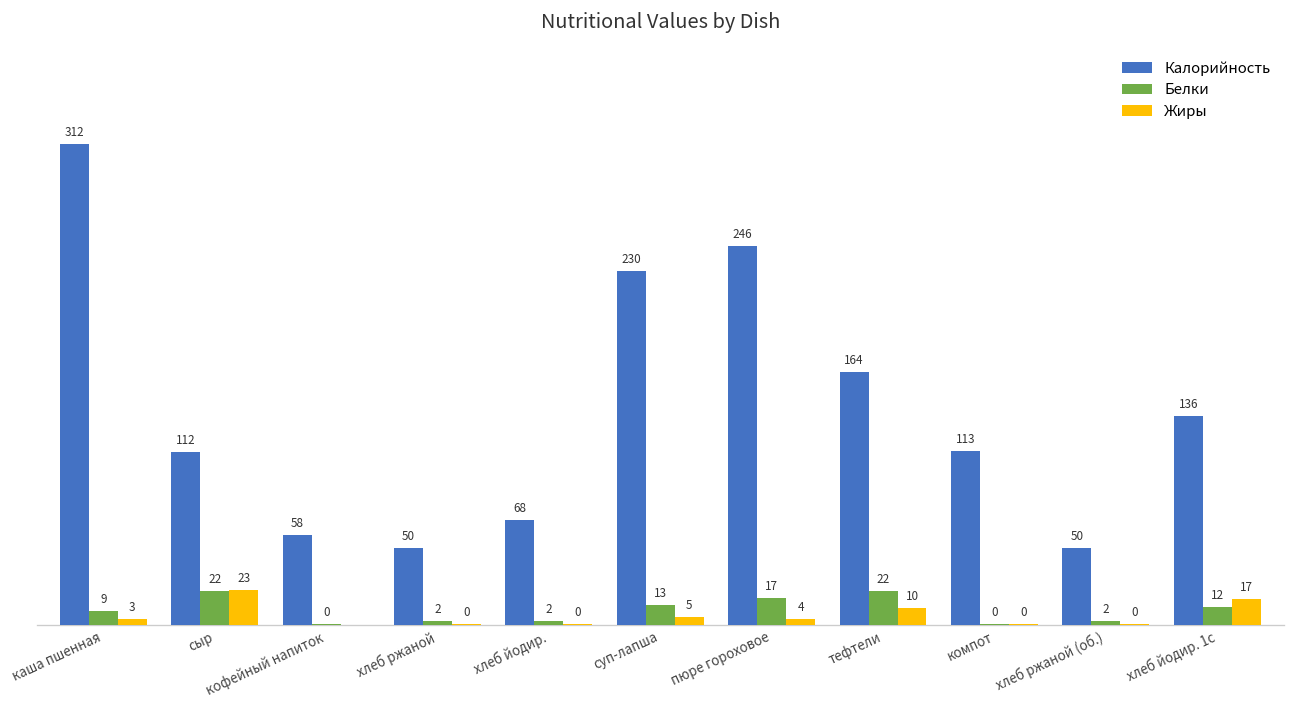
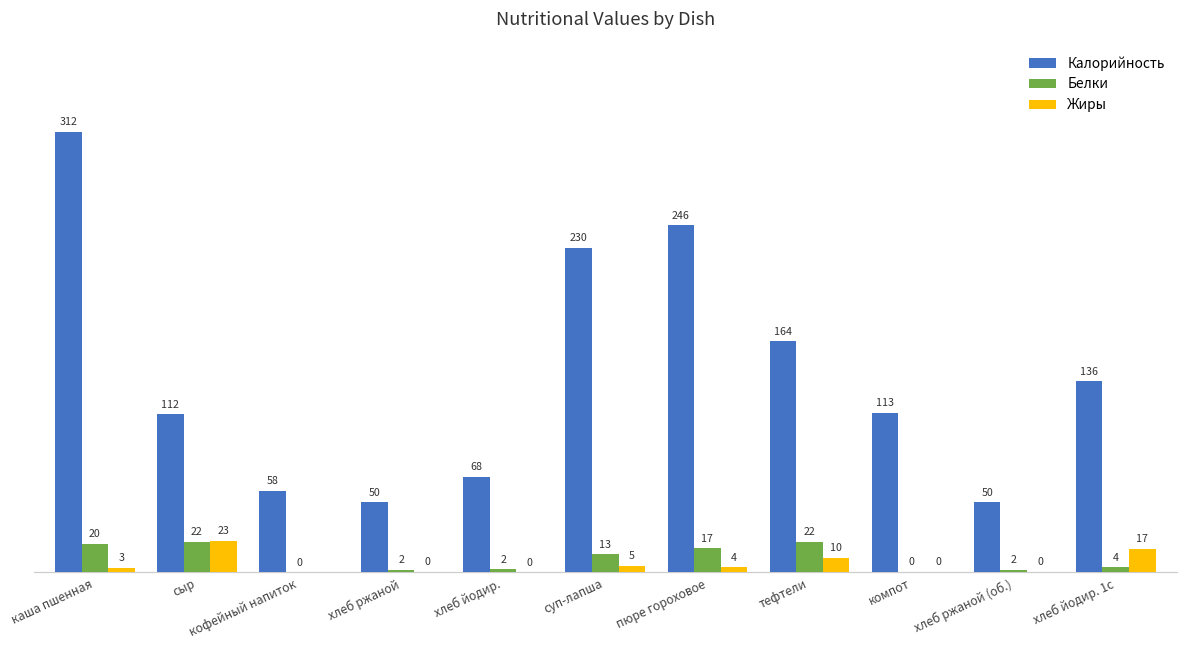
Белки, каша пшенная: 9 -> 20
Белки, хлеб йодир. 1с: 12 -> 4
